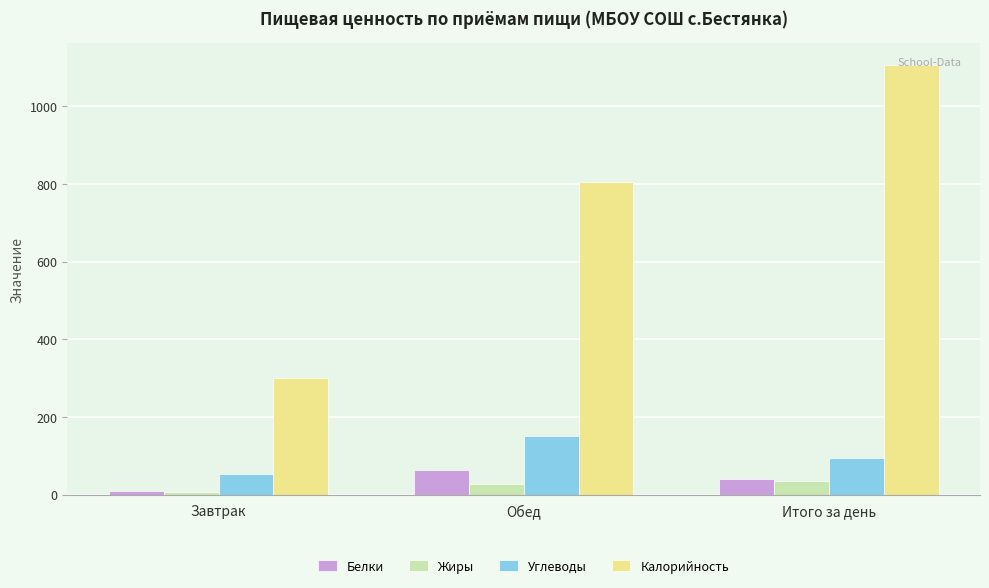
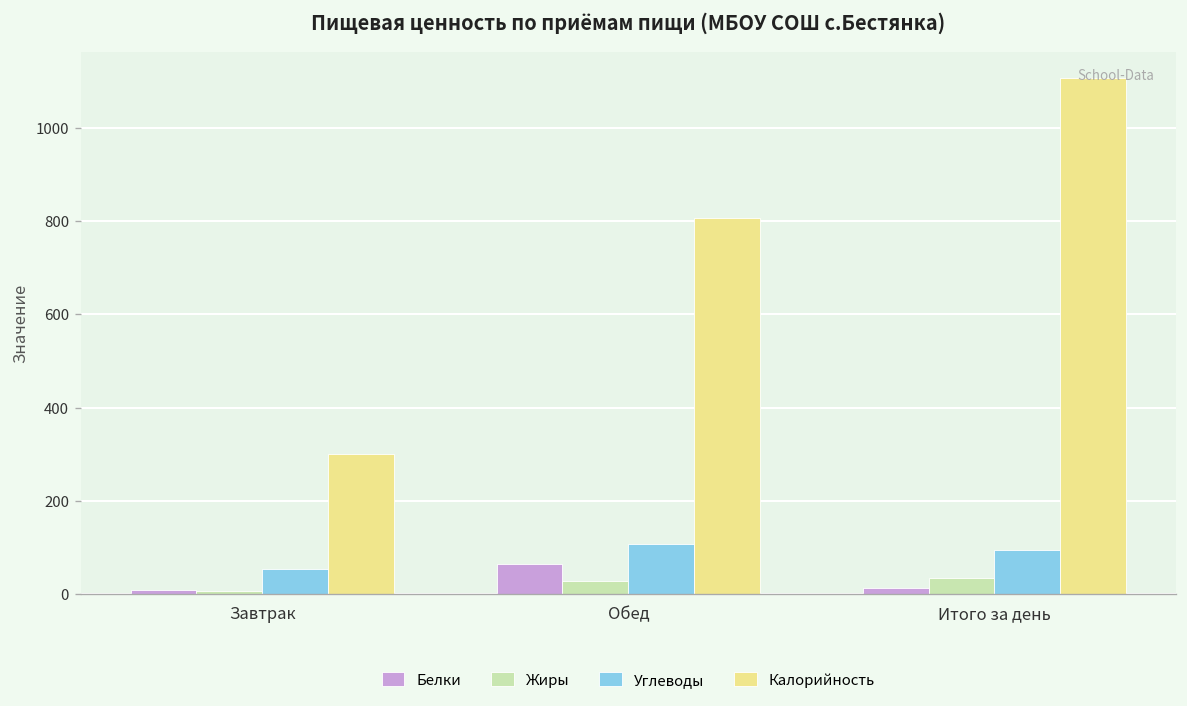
Углеводы, Обед: 150 -> 110
Белки, Итого за день: 40 -> 10
